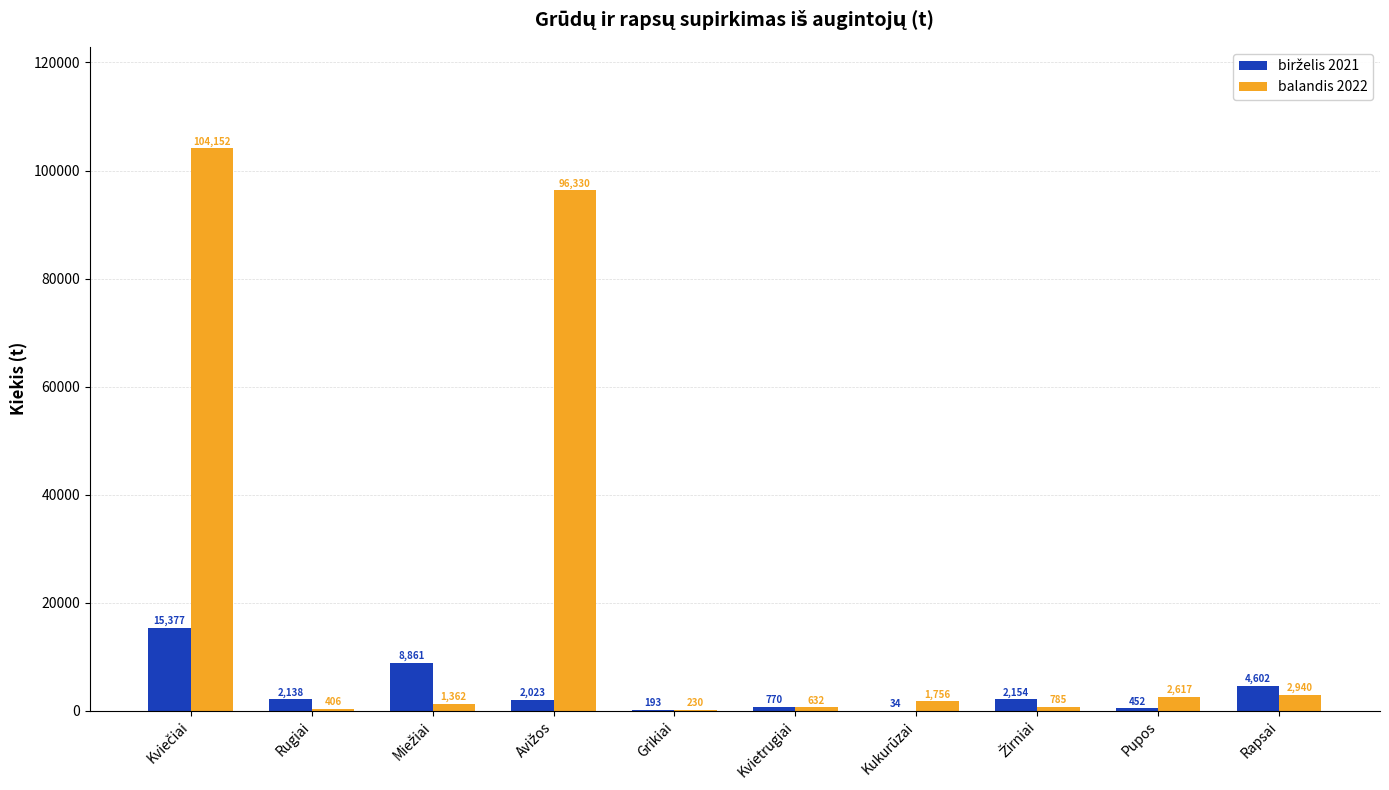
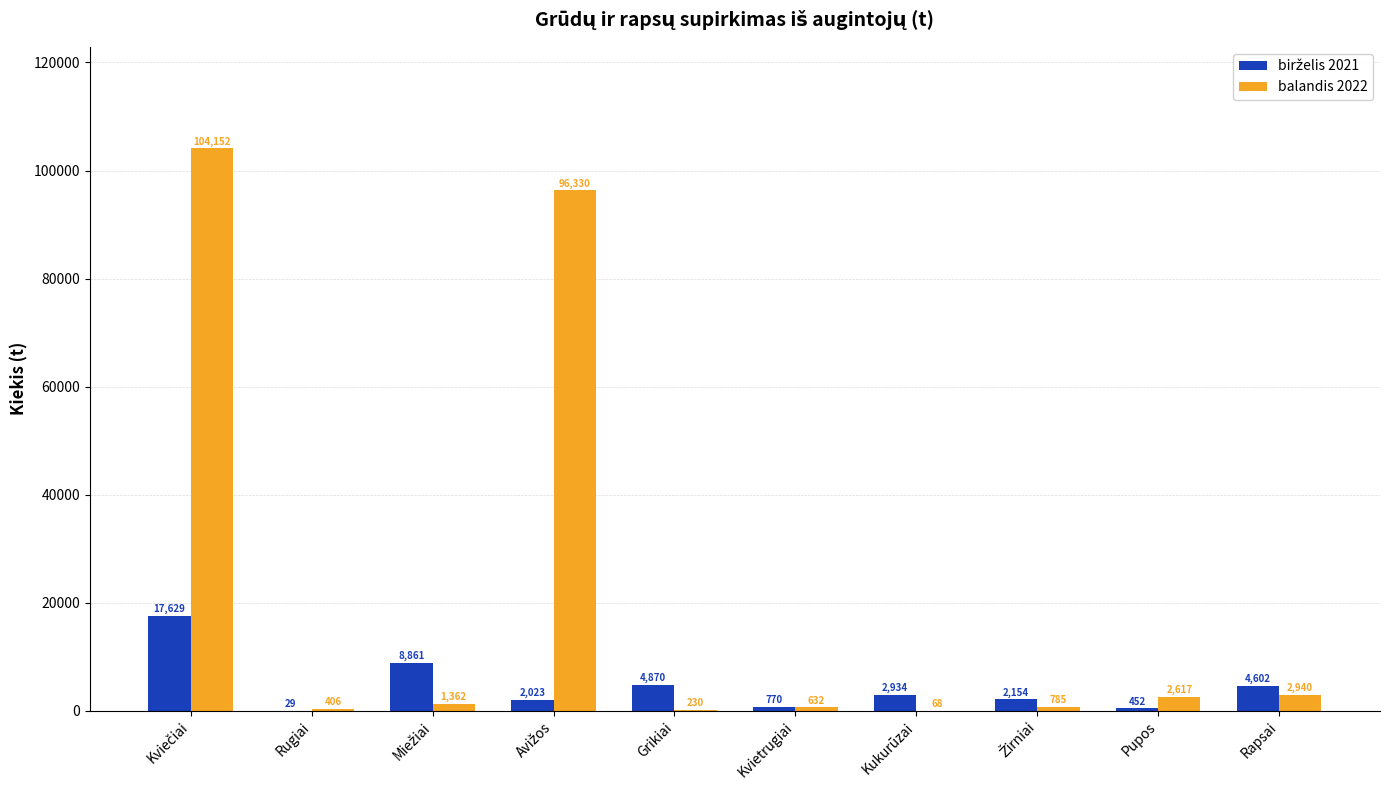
birželis 2021, Kviečiai: 15,377 -> 17,629
birželis 2021, Rugiai: 2,138 -> 29
birželis 2021, Grikiai: 193 -> 4,870
birželis 2021, Kukurūzai: 34 -> 2,934
balandis 2022, Kukurūzai: 1,756 -> 68
